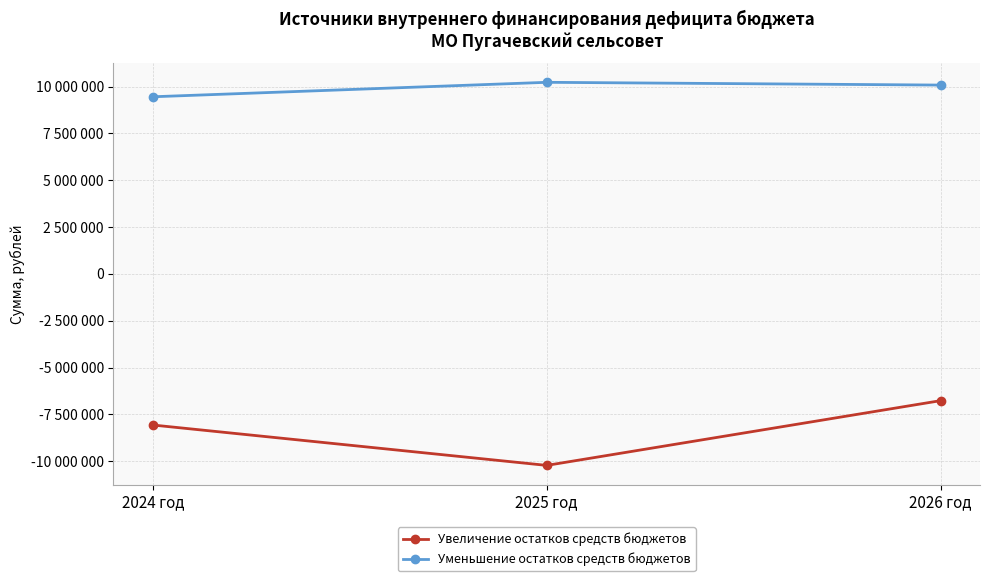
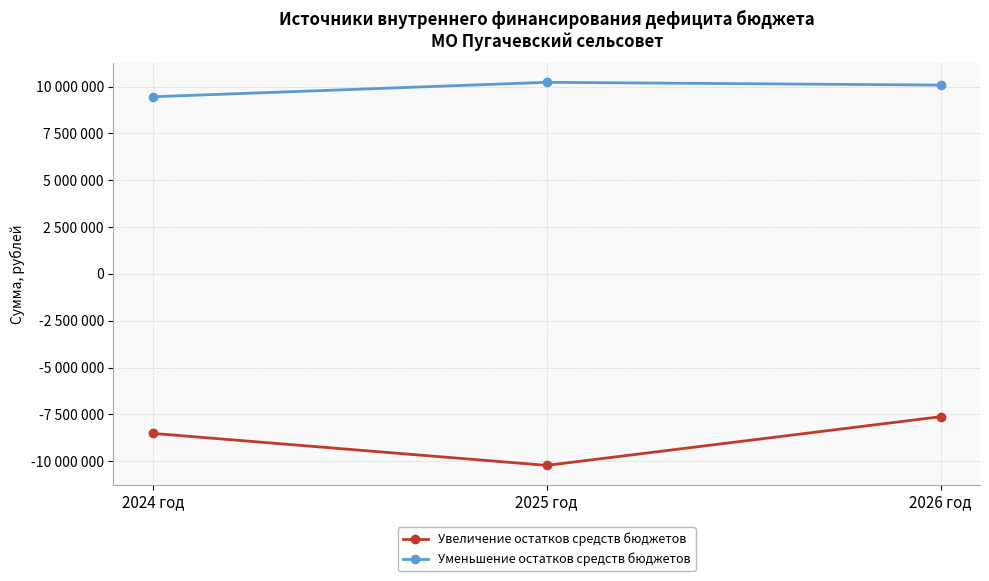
Увеличение остатков средств бюджетов, 2024 год: -8100000 -> -8500000
Увеличение остатков средств бюджетов, 2026 год: -6800000 -> -7600000
